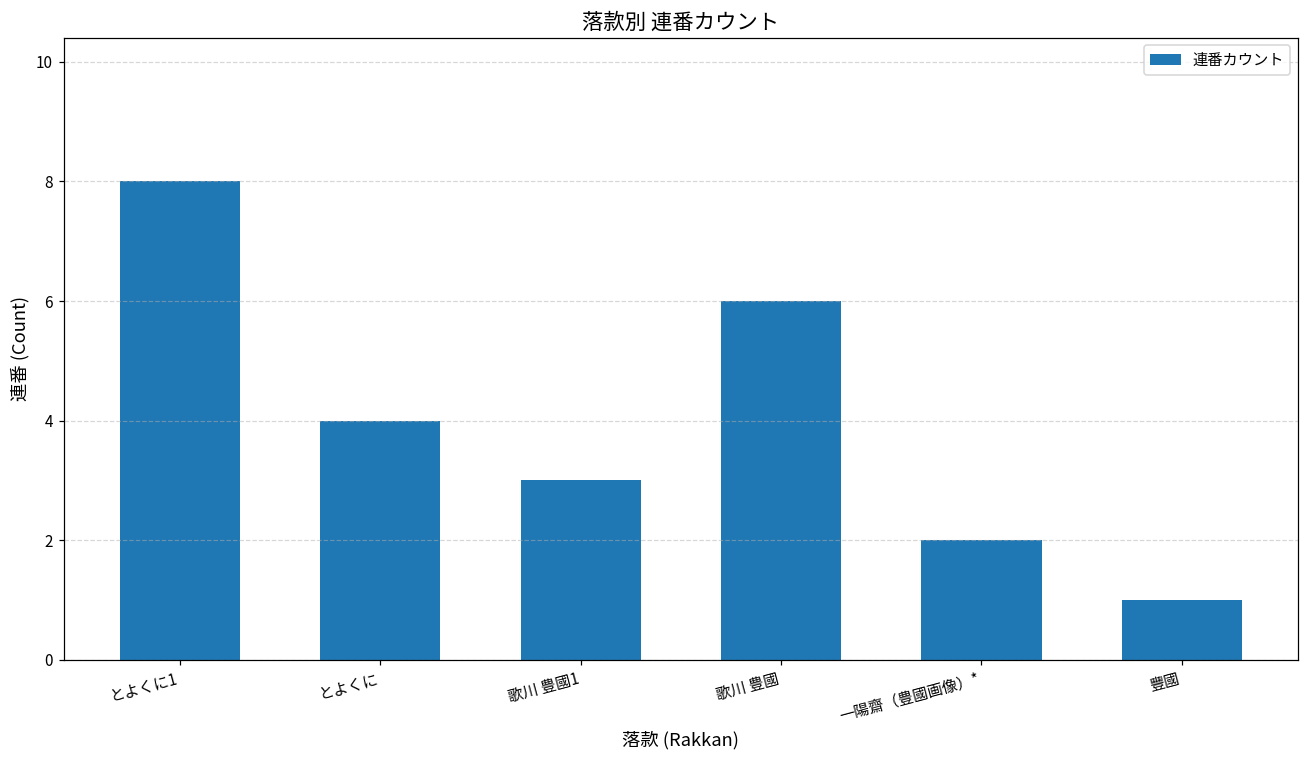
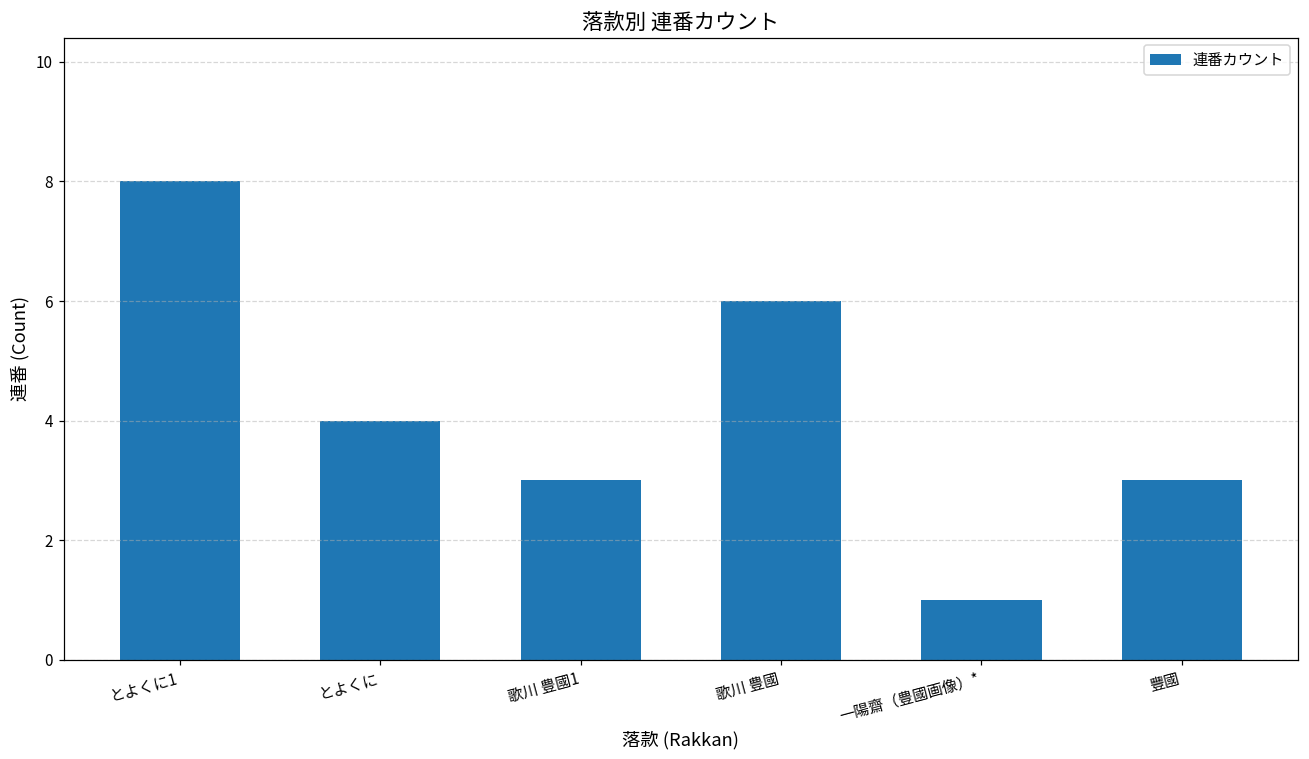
一陽齋（豊國画像）*: 2 -> 1
豐國: 1 -> 3
